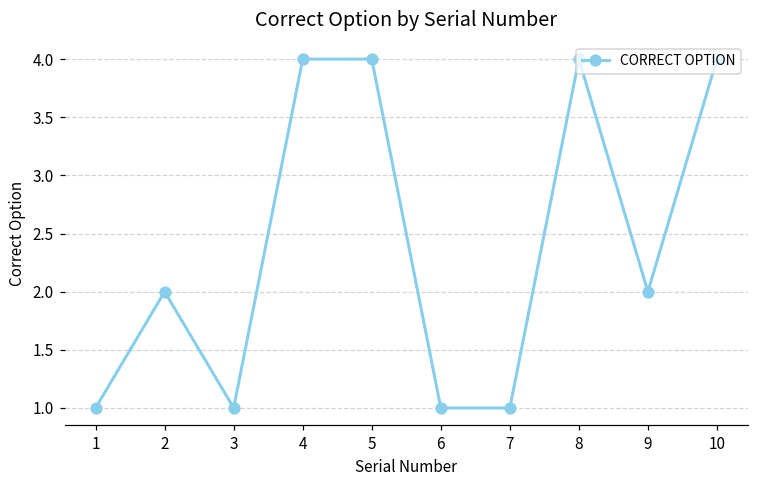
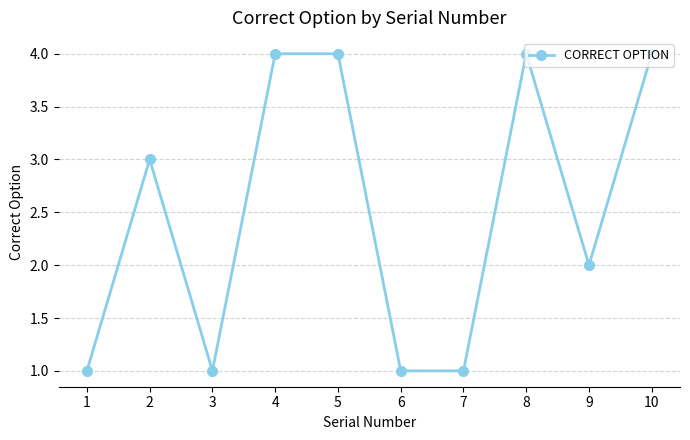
2: 2 -> 3
